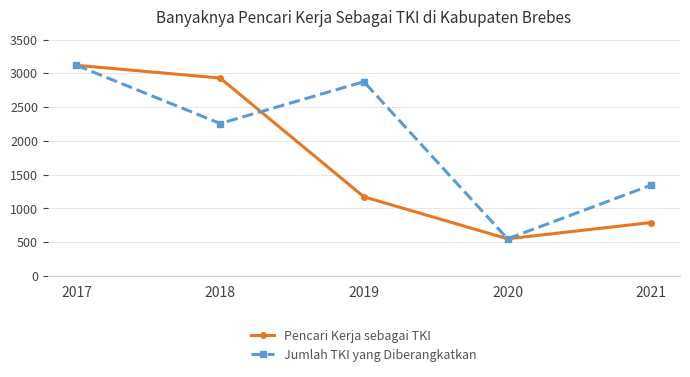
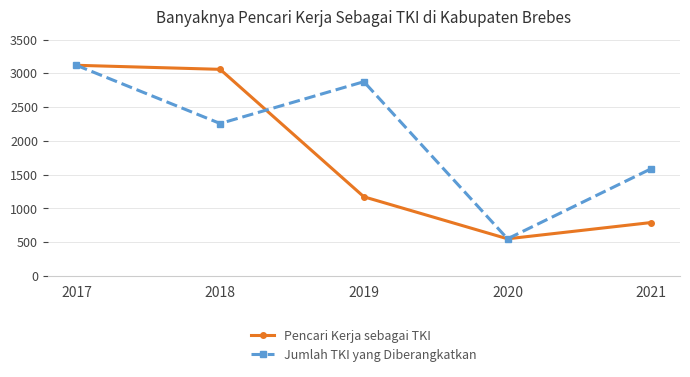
Pencari Kerja sebagai TKI, 2018: 2900 -> 3100
Jumlah TKI yang Diberangkatkan, 2021: 1300 -> 1600
